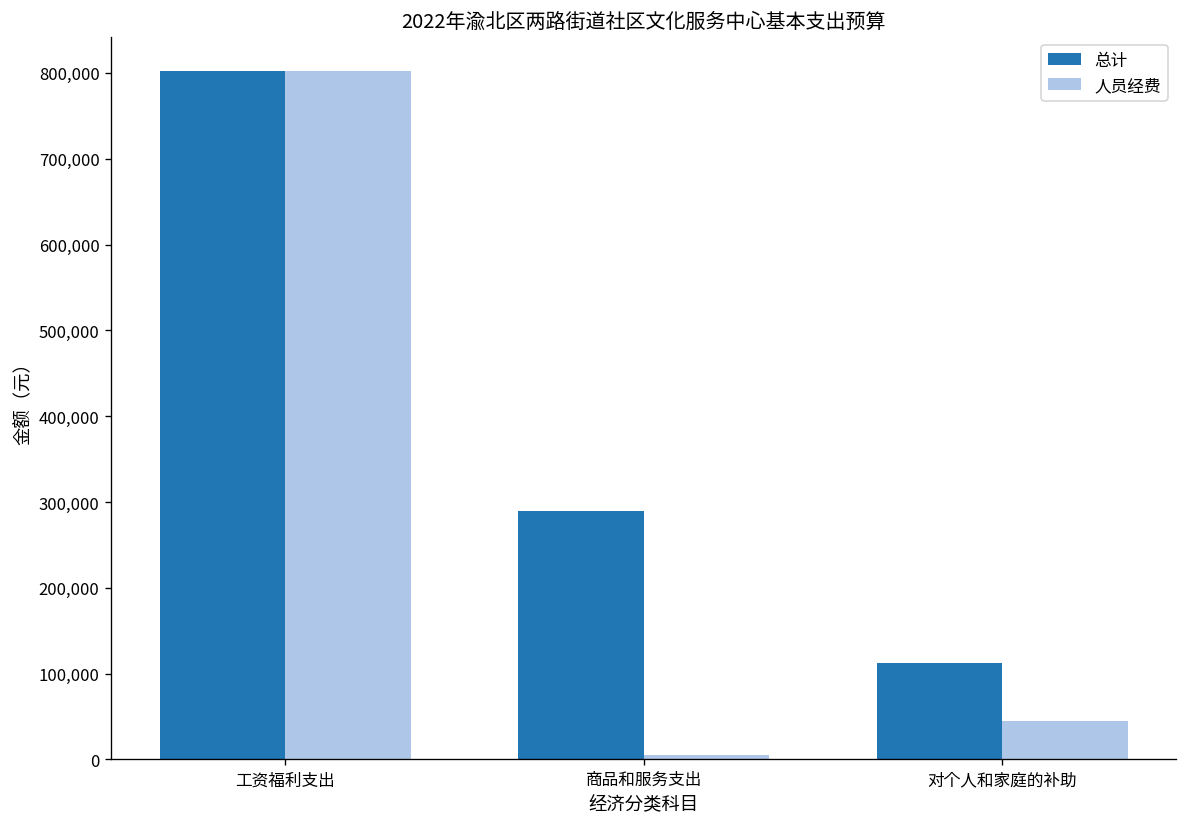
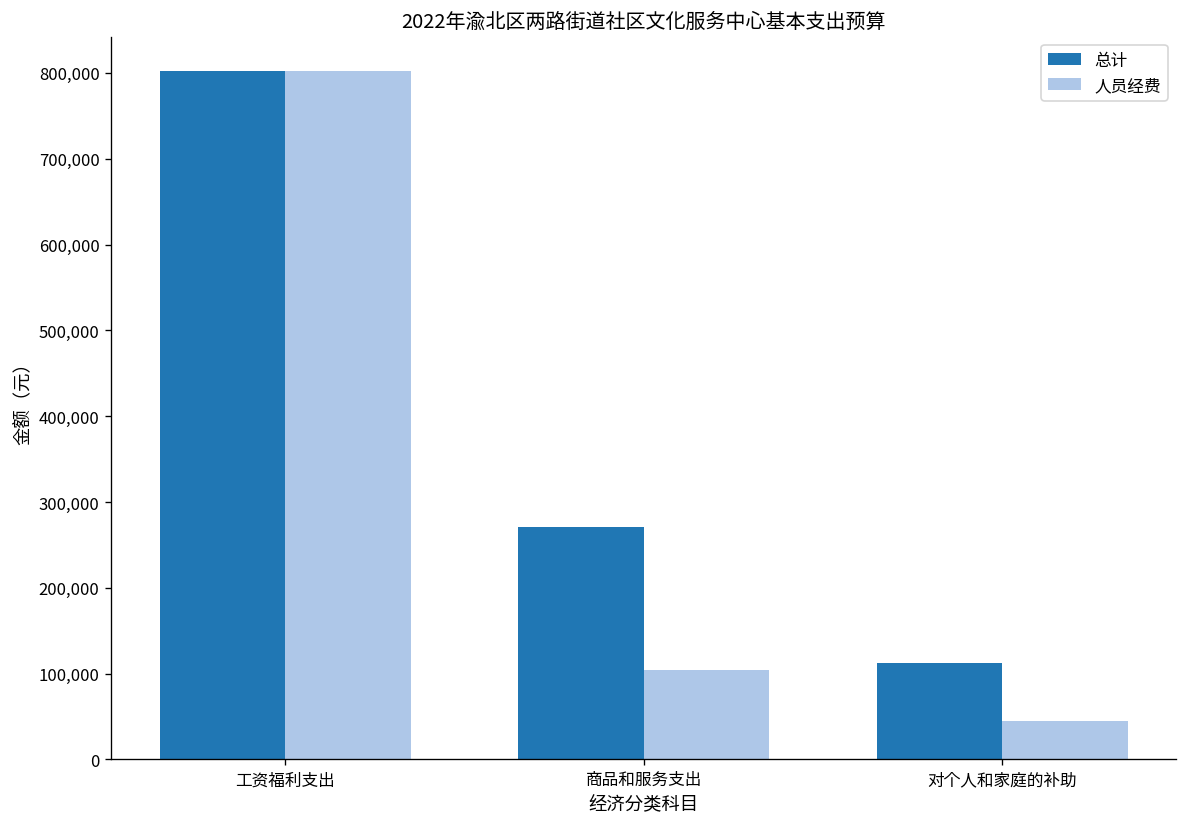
总计, 商品和服务支出: 290,000 -> 270,000
人员经费, 商品和服务支出: 10,000 -> 100,000
